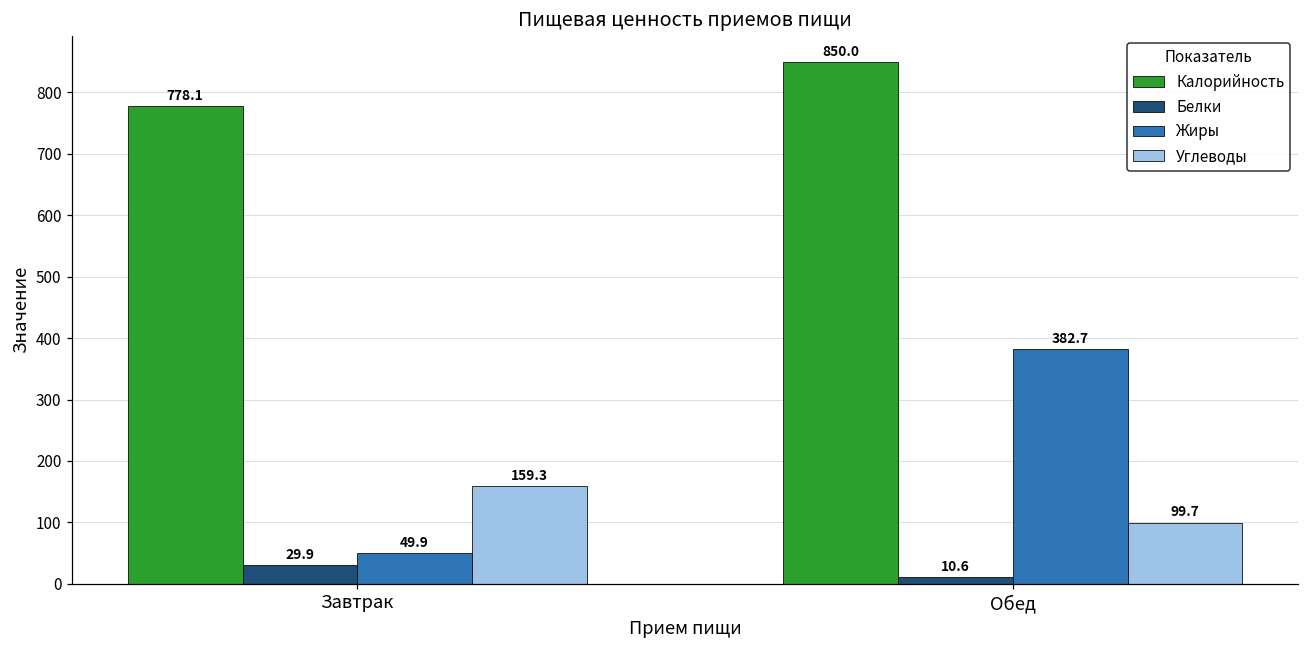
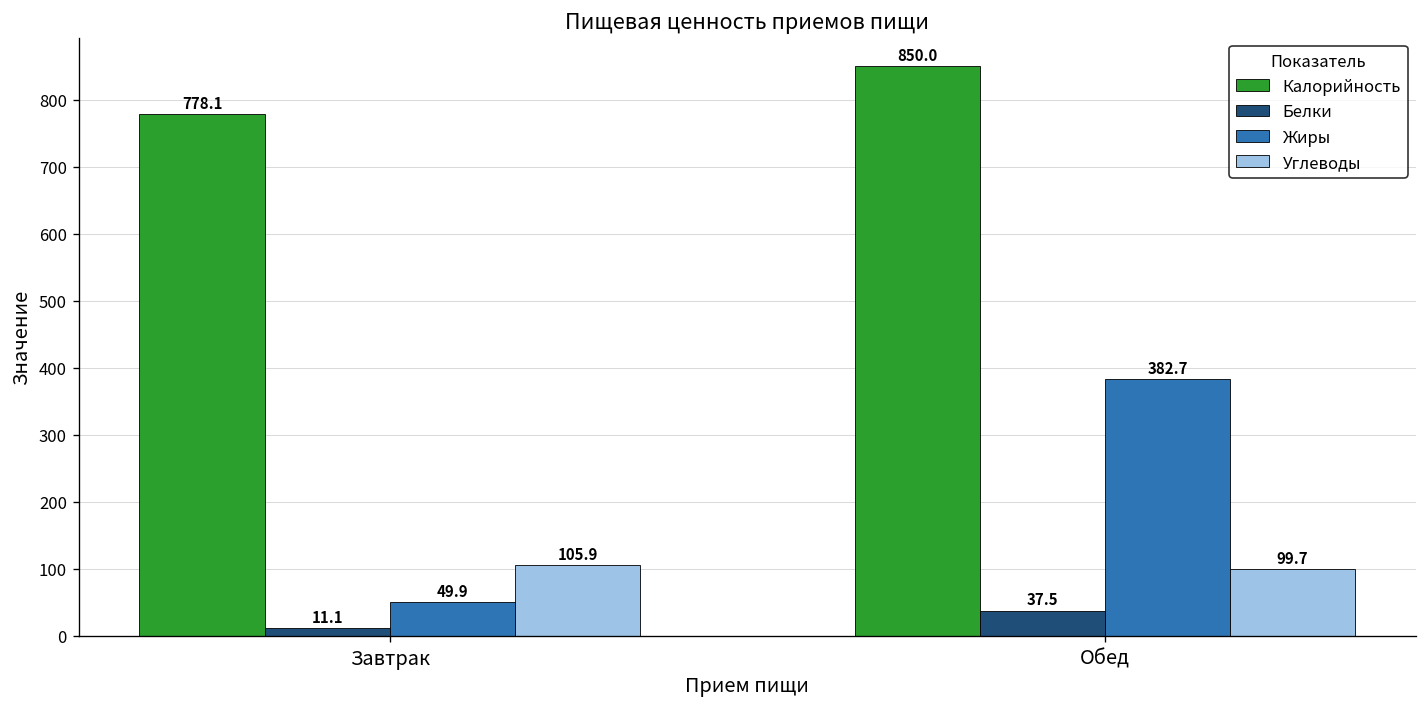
Белки, Завтрак: 29.9 -> 11.1
Углеводы, Завтрак: 159.3 -> 105.9
Белки, Обед: 10.6 -> 37.5
